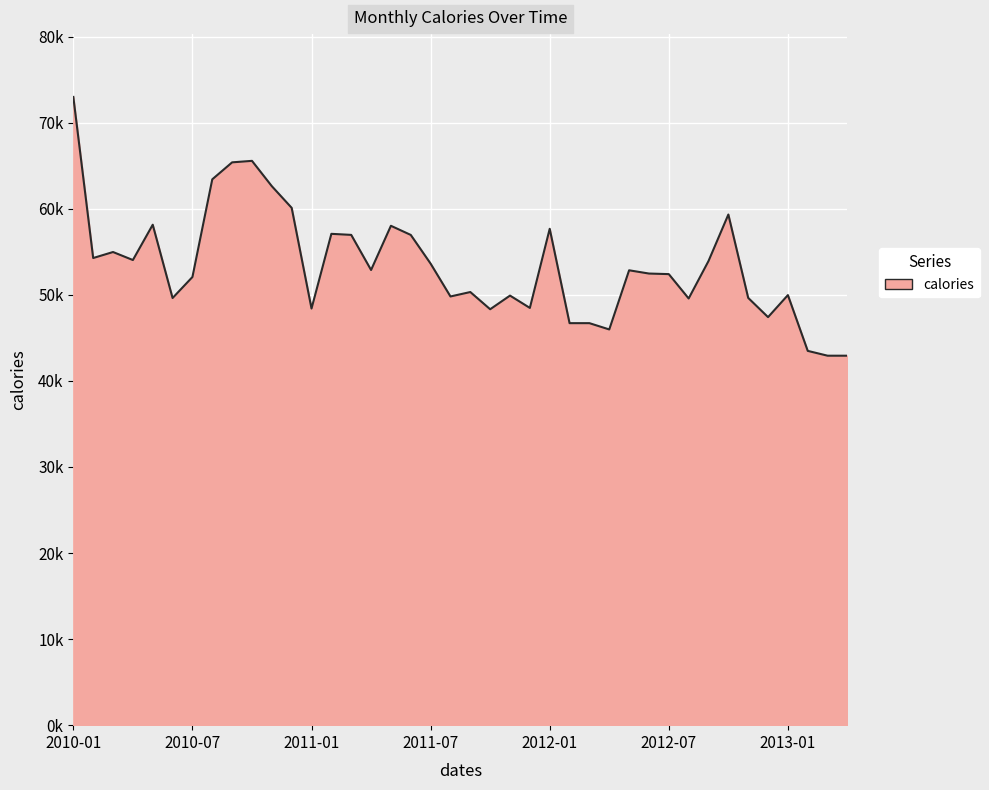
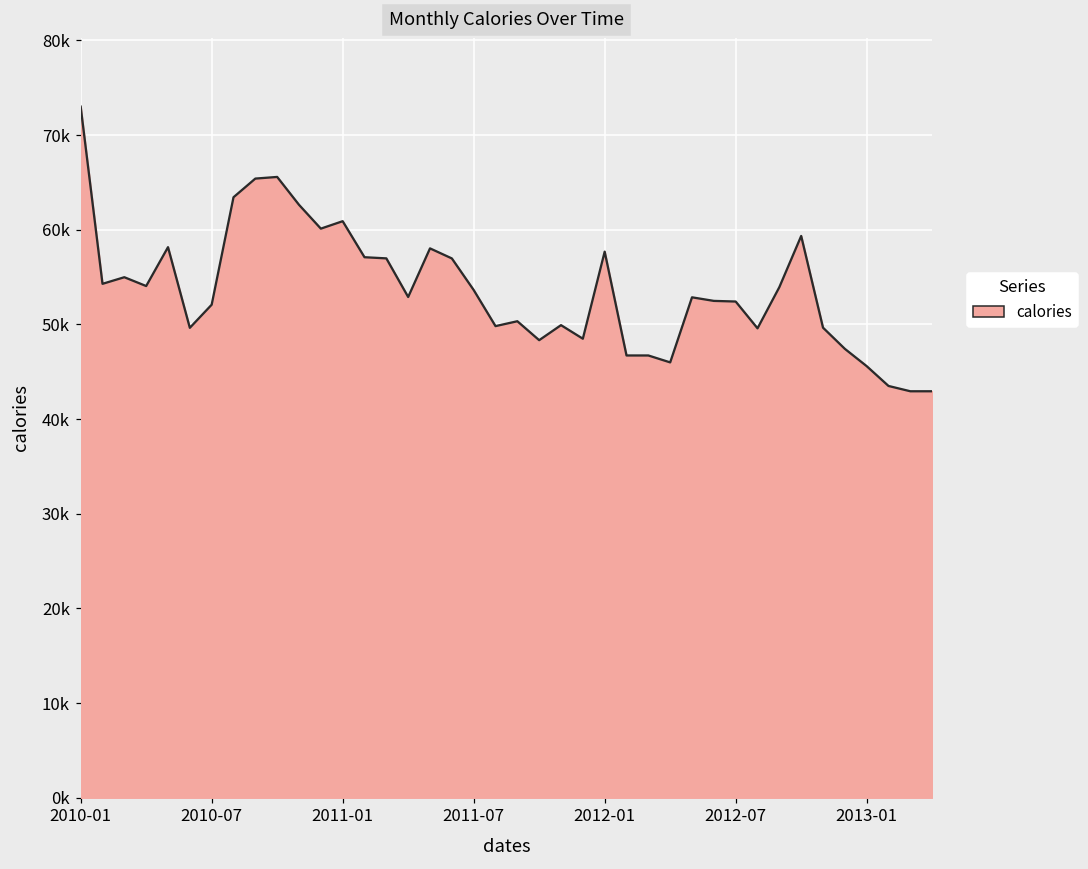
2011-01: 48000 -> 61000
2013-01: 50000 -> 46000
